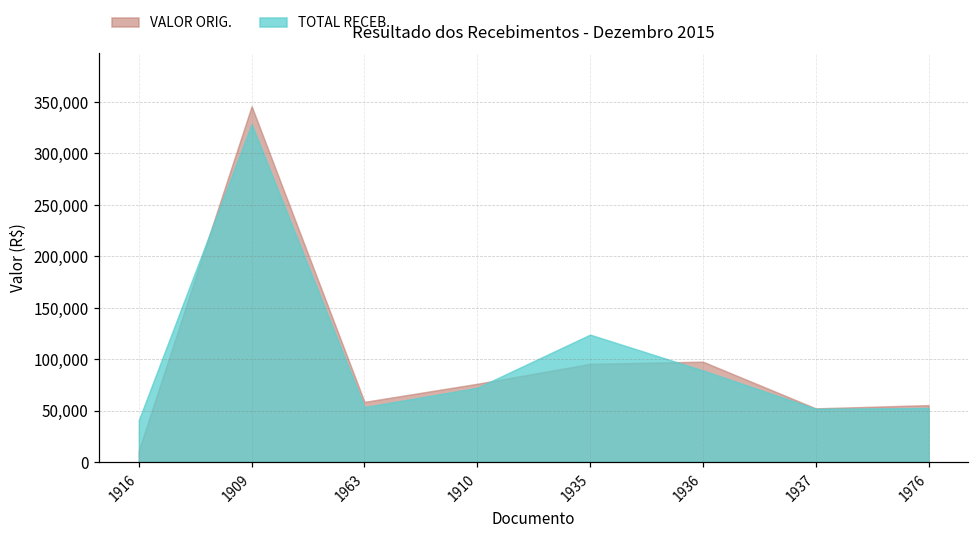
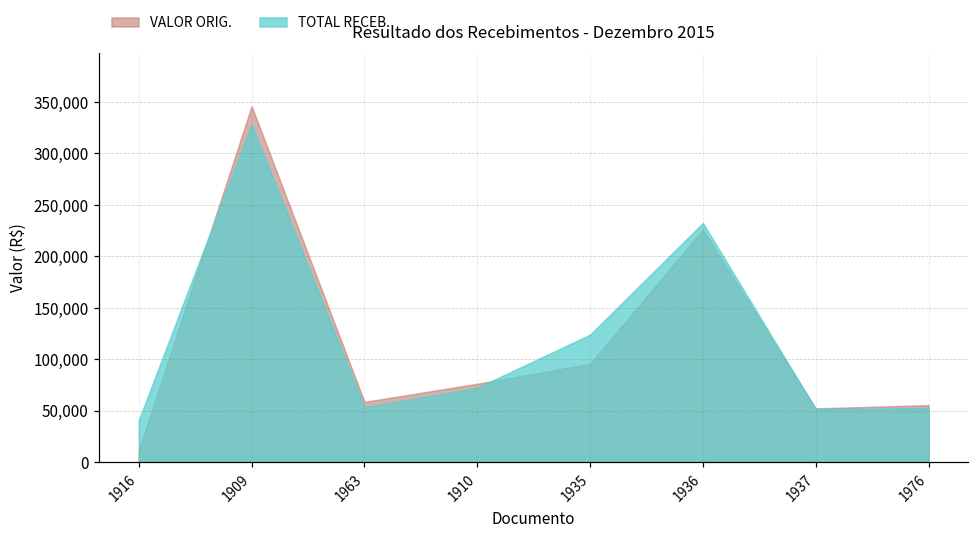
VALOR ORIG., 1936: 100,000 -> 230,000
TOTAL RECEB., 1936: 90,000 -> 230,000
